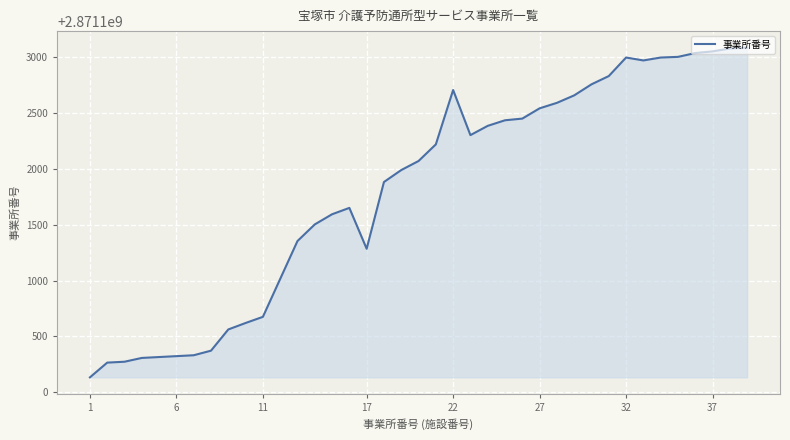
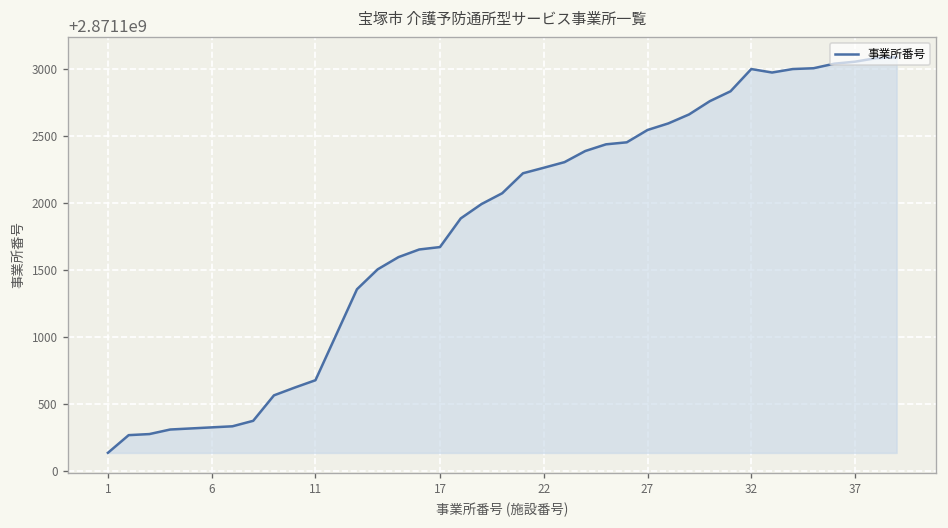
17: 2871101290 -> 2871101670
22: 2871102710 -> 2871102260
